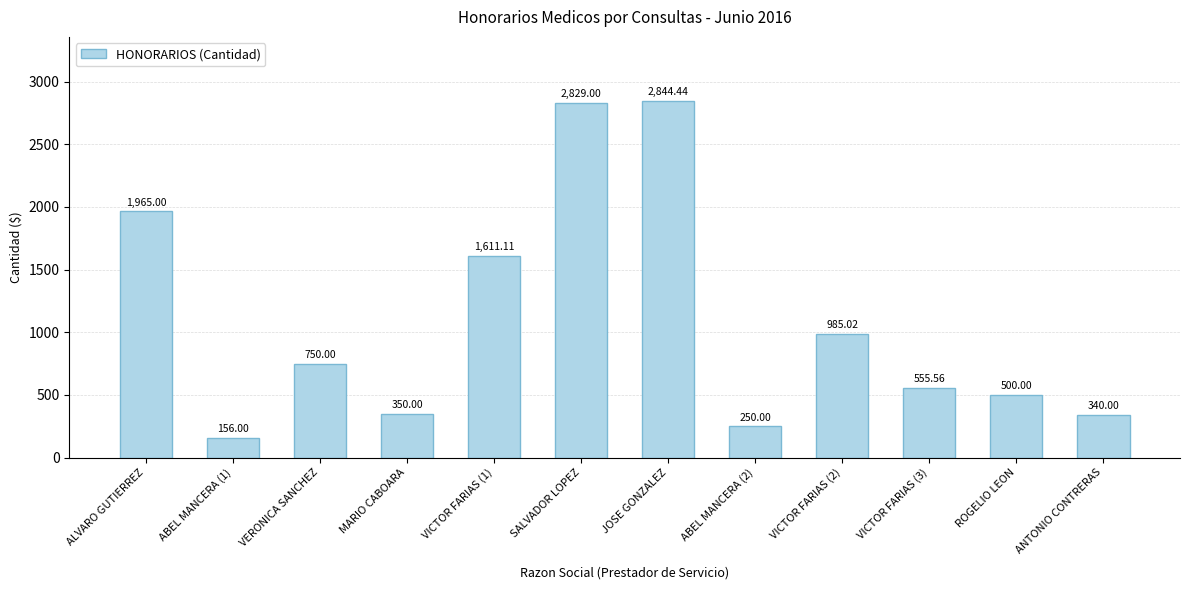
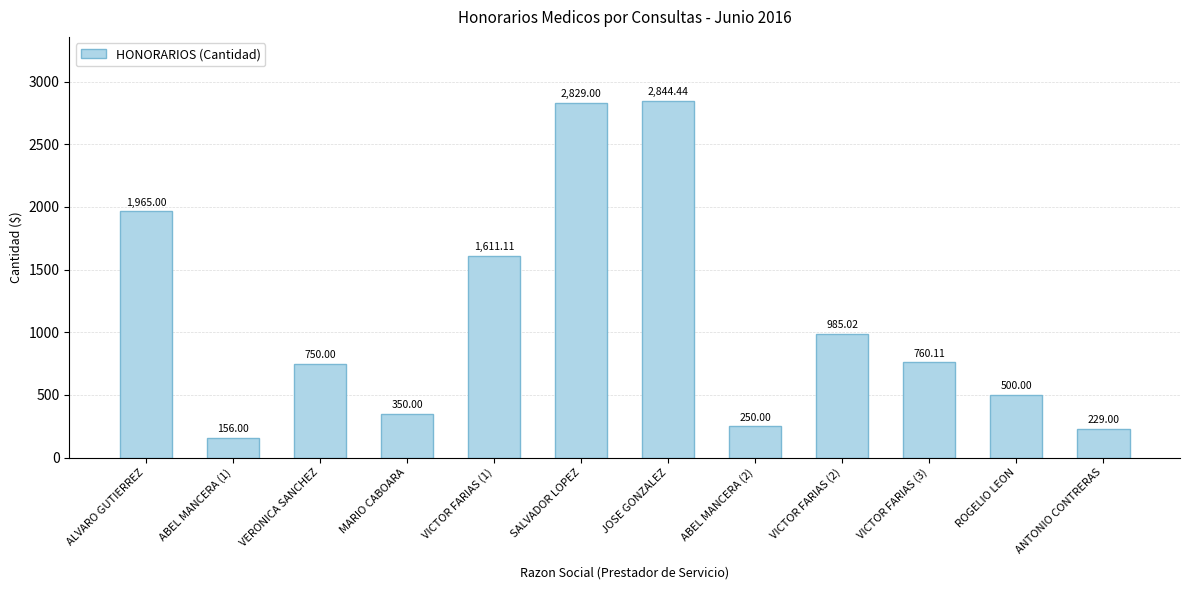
VICTOR FARIAS (3): 555.56 -> 760.11
ANTONIO CONTRERAS: 340.00 -> 229.00
